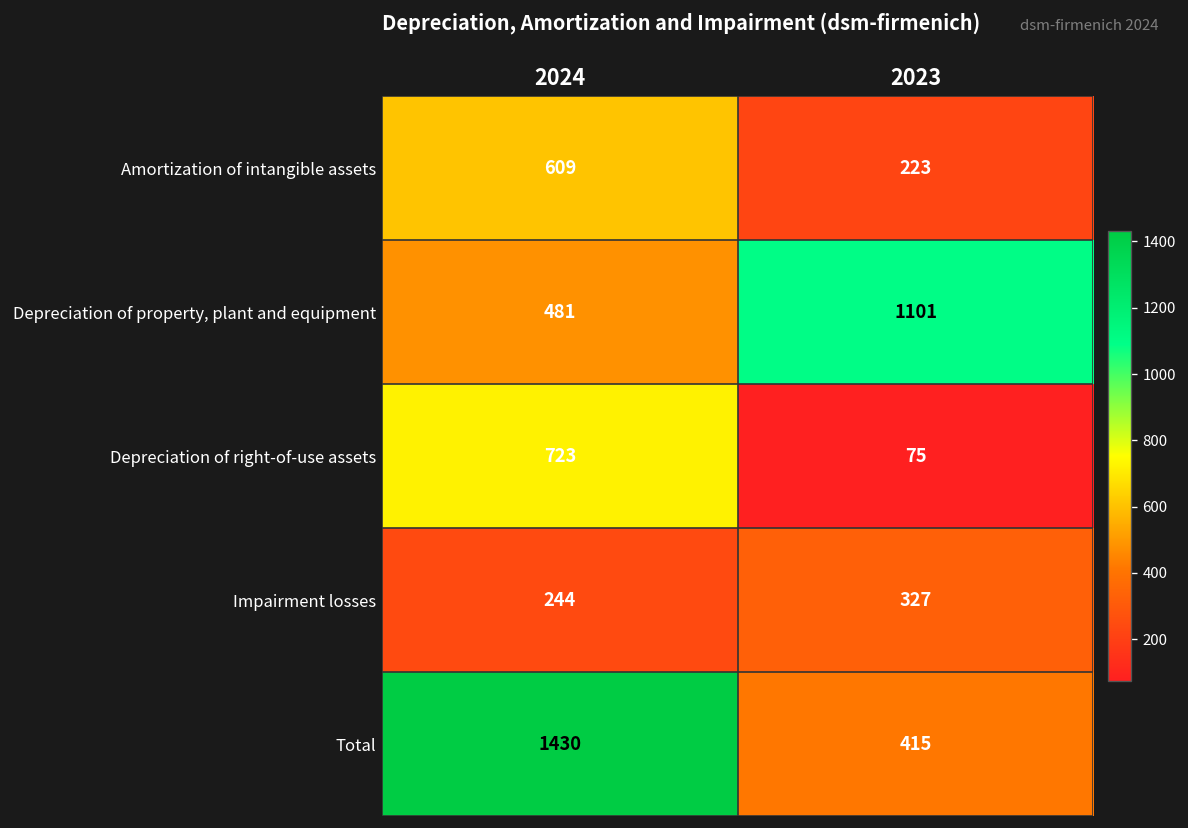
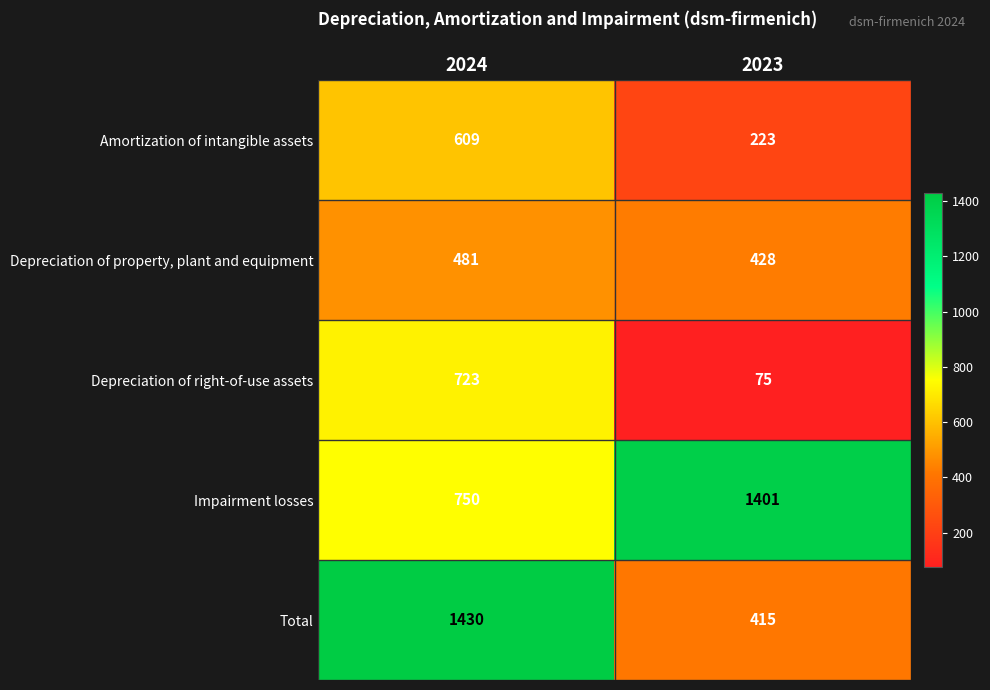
Depreciation of property, plant and equipment, 2023: 1101 -> 428
Impairment losses, 2024: 244 -> 750
Impairment losses, 2023: 327 -> 1401
